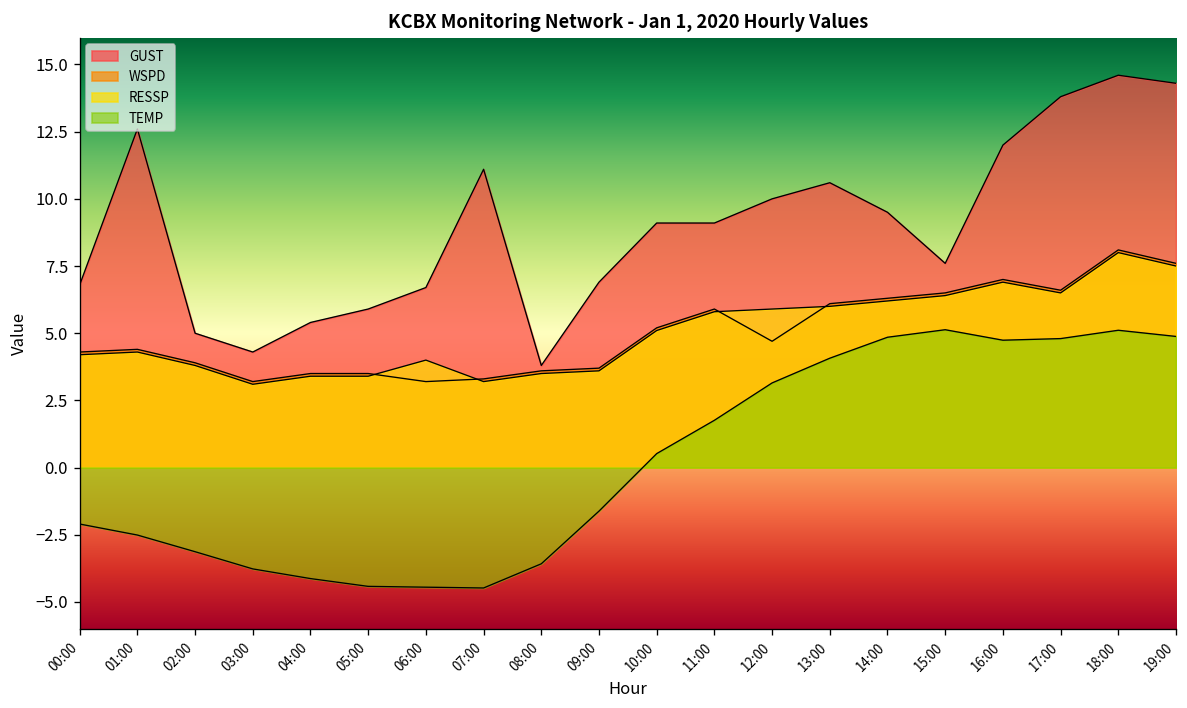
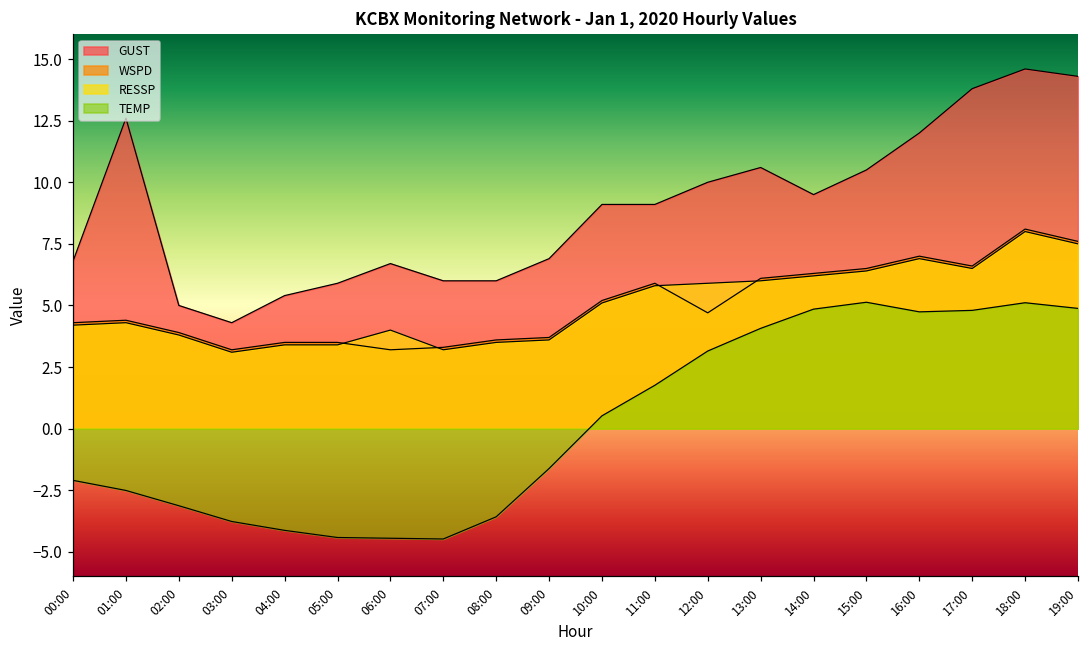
GUST, 07:00: 11.1 -> 6.0
GUST, 08:00: 3.8 -> 6.0
GUST, 15:00: 7.6 -> 10.5
